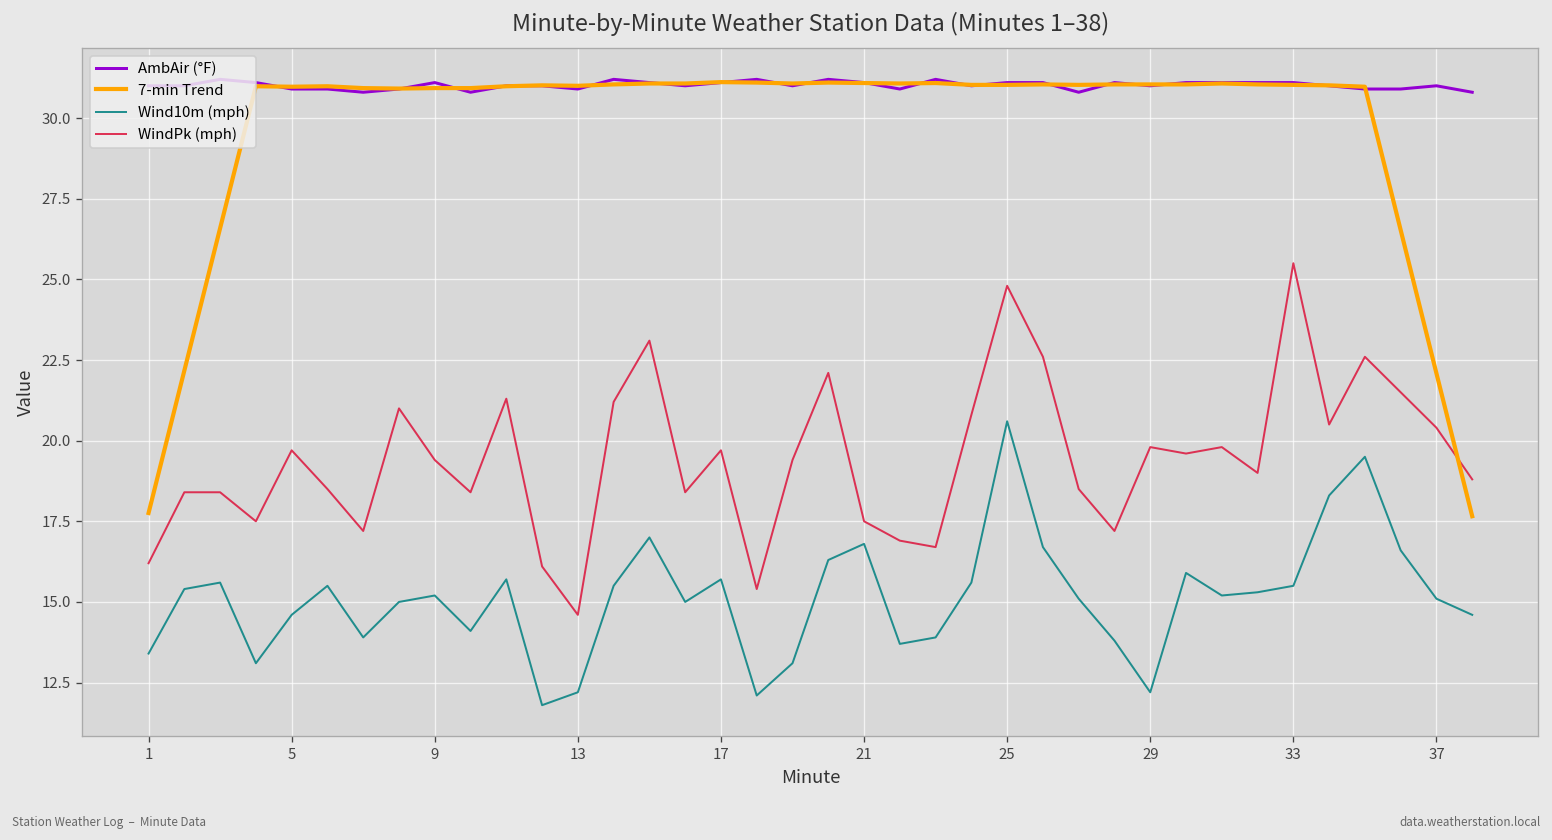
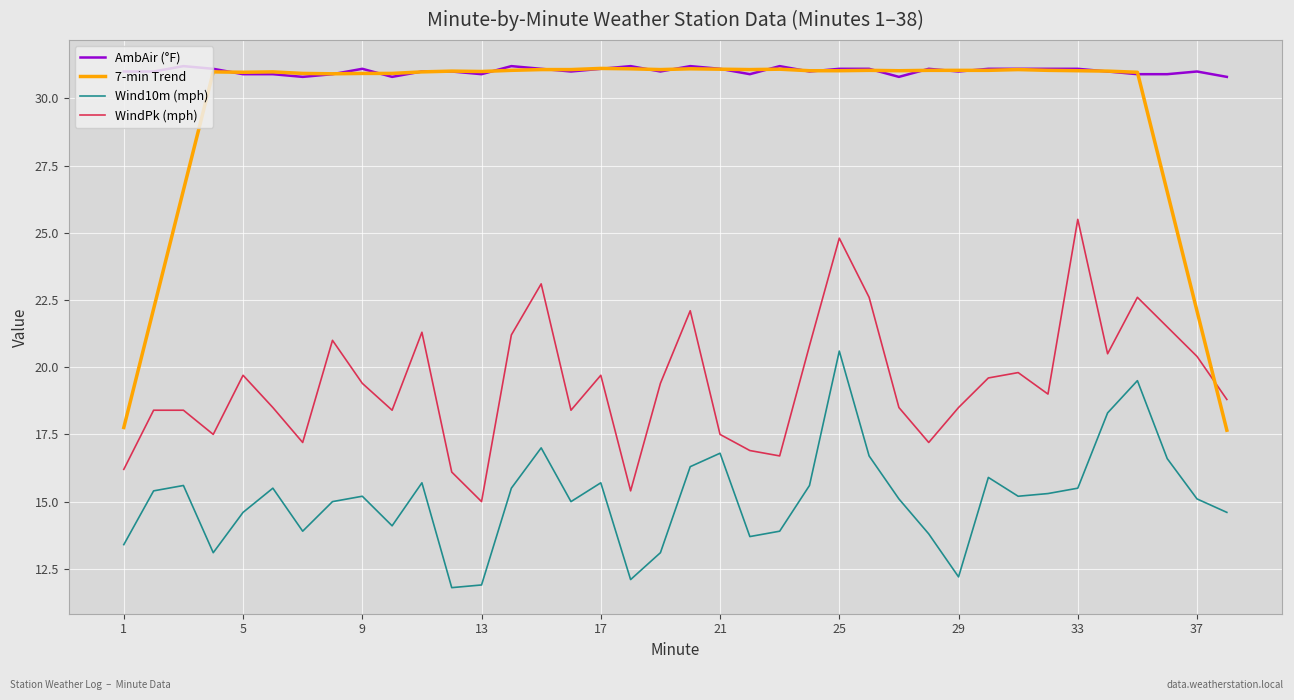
Wind10m (mph), 13: 12.2 -> 11.9
WindPk (mph), 13: 14.6 -> 15.0
WindPk (mph), 29: 19.8 -> 18.5
